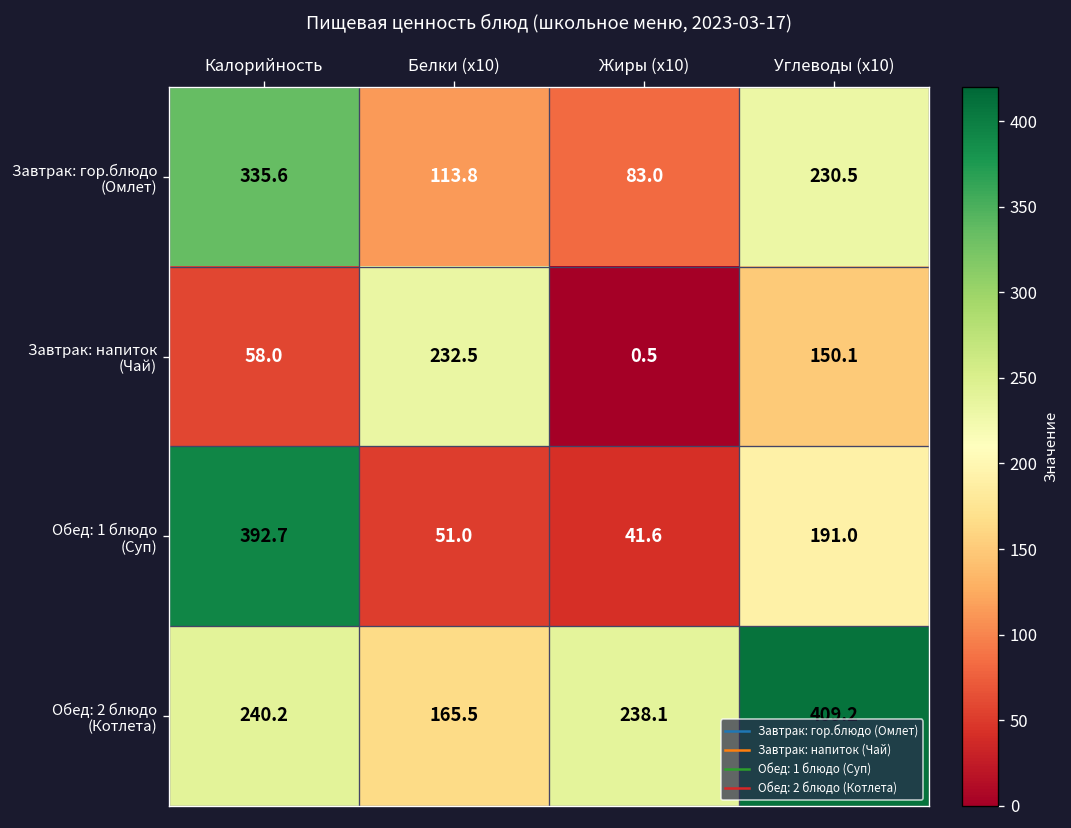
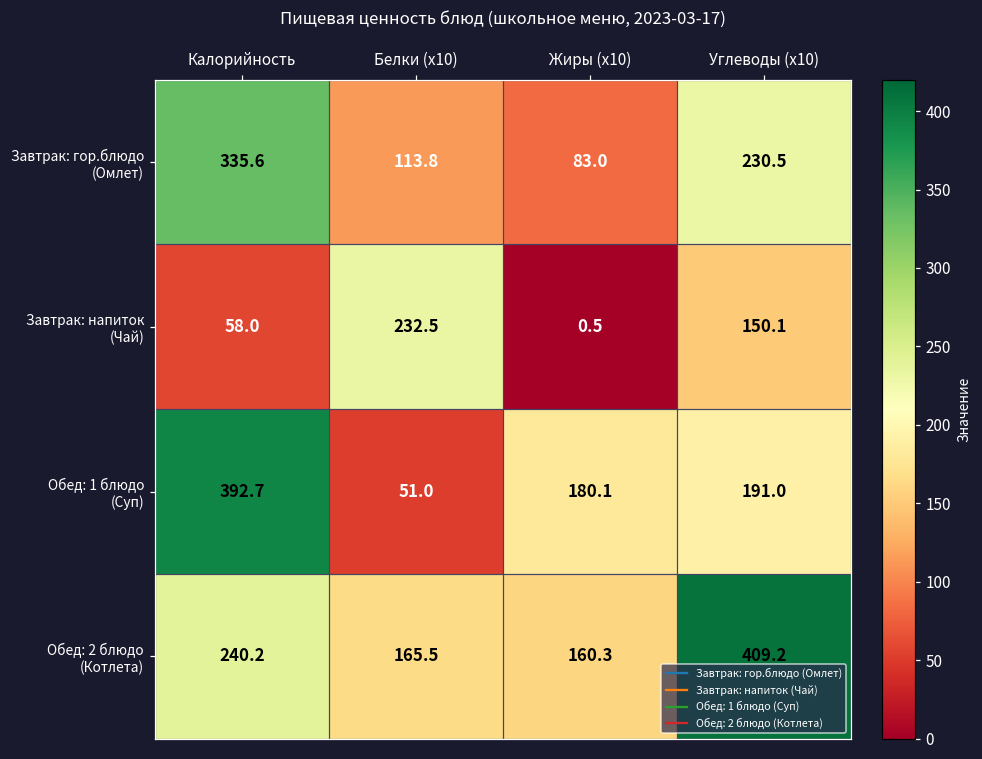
Обед: 1 блюдо (Суп), Жиры (x10): 41.6 -> 180.1
Обед: 2 блюдо (Котлета), Жиры (x10): 238.1 -> 160.3
